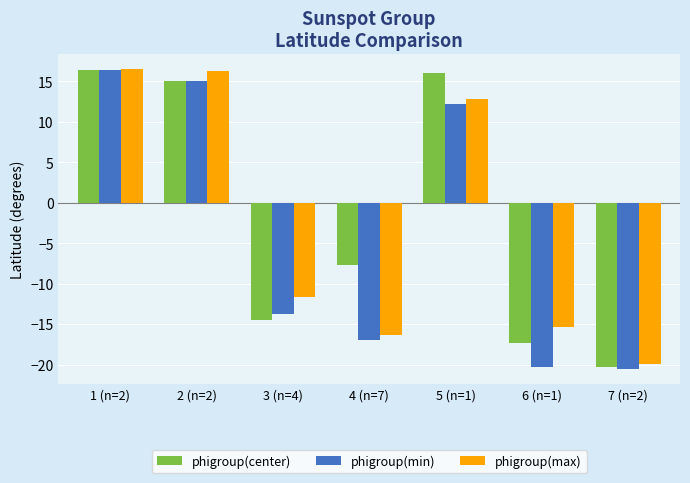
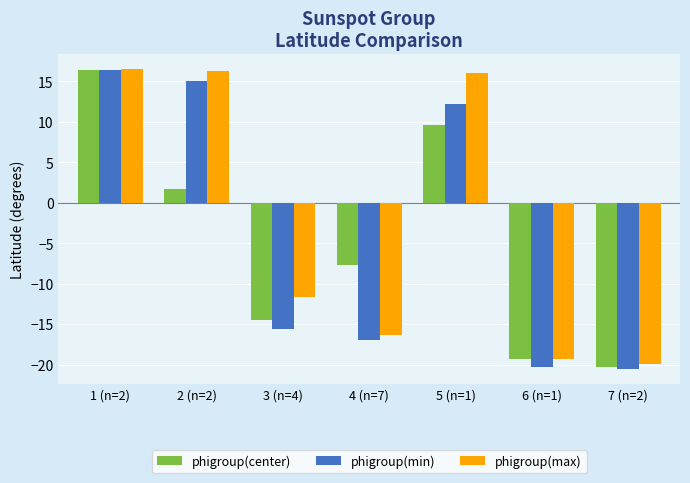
phigroup(center), 2 (n=2): 15 -> 2
phigroup(min), 3 (n=4): -14 -> -16
phigroup(center), 5 (n=1): 16 -> 10
phigroup(max), 5 (n=1): 13 -> 16
phigroup(center), 6 (n=1): -17 -> -19
phigroup(max), 6 (n=1): -15 -> -19
